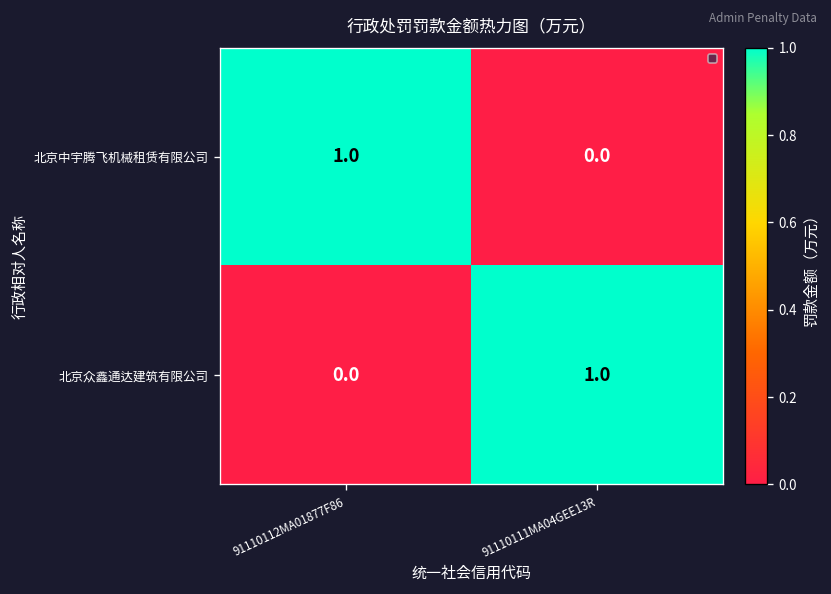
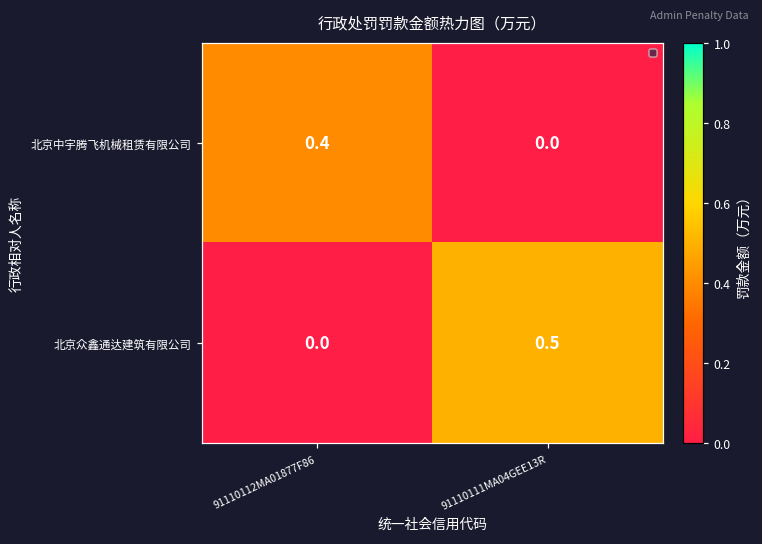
北京中宇腾飞机械租赁有限公司, 91110112MA01877F86: 1.0 -> 0.4
北京众鑫通达建筑有限公司, 91110111MA04GEE13R: 1.0 -> 0.5
